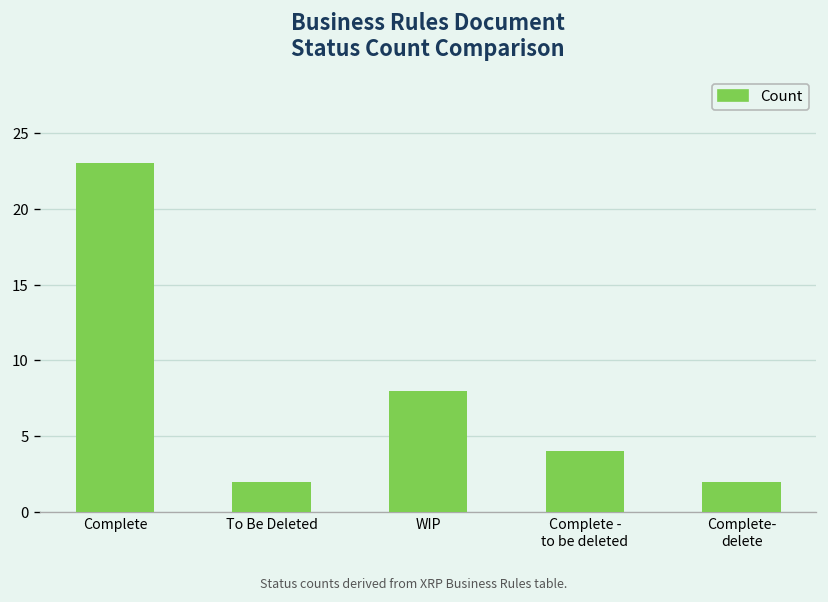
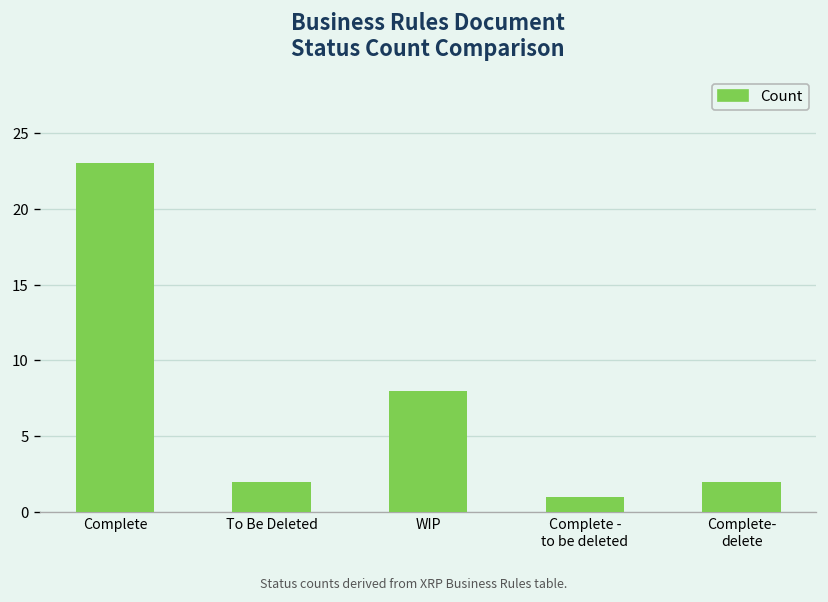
Complete - to be deleted: 4 -> 1
